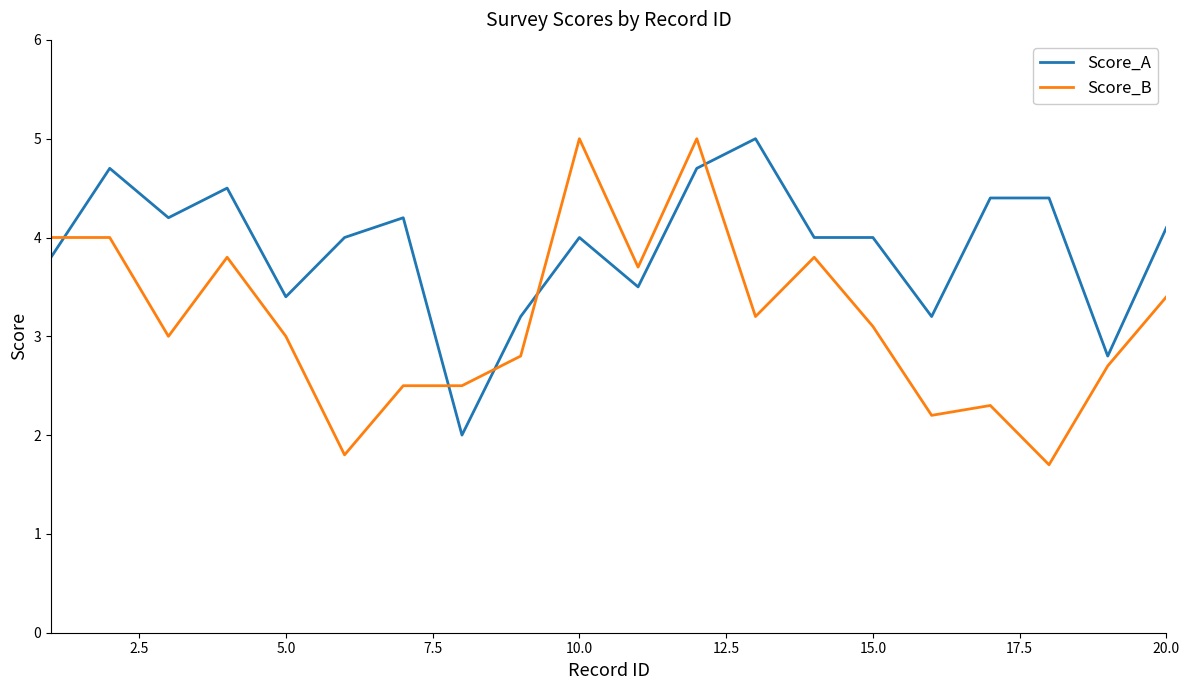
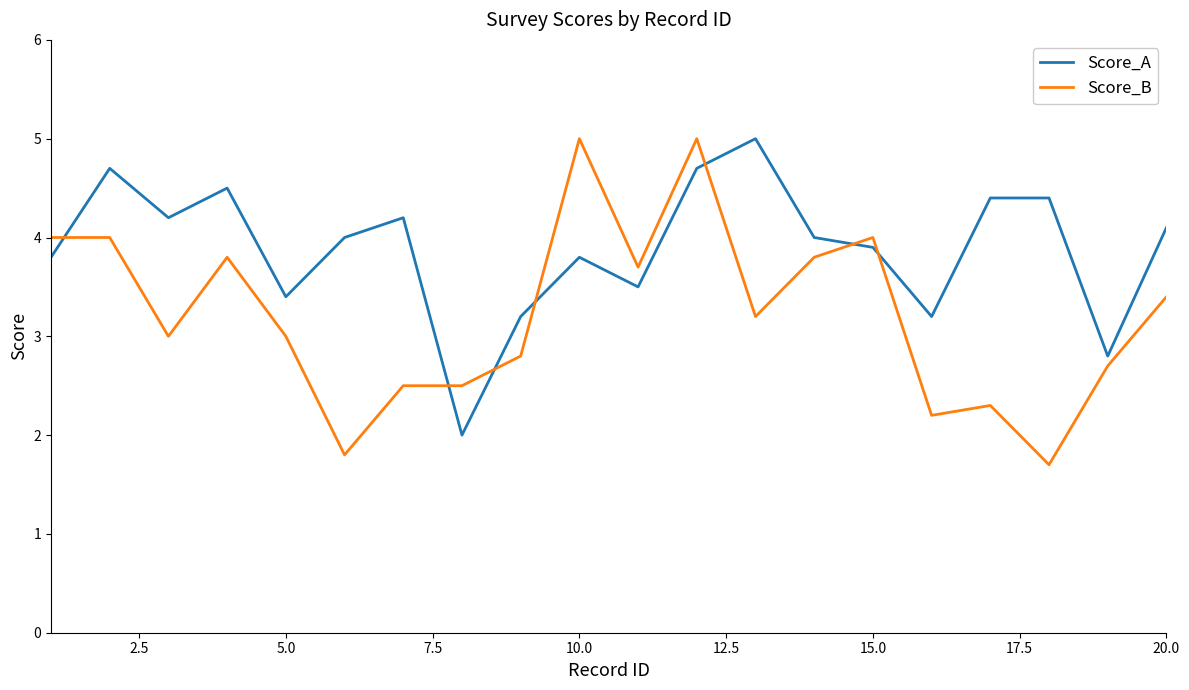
Score_A, 10.0: 4.0 -> 3.8
Score_A, 15.0: 4.0 -> 3.9
Score_B, 15.0: 3.1 -> 4.0
